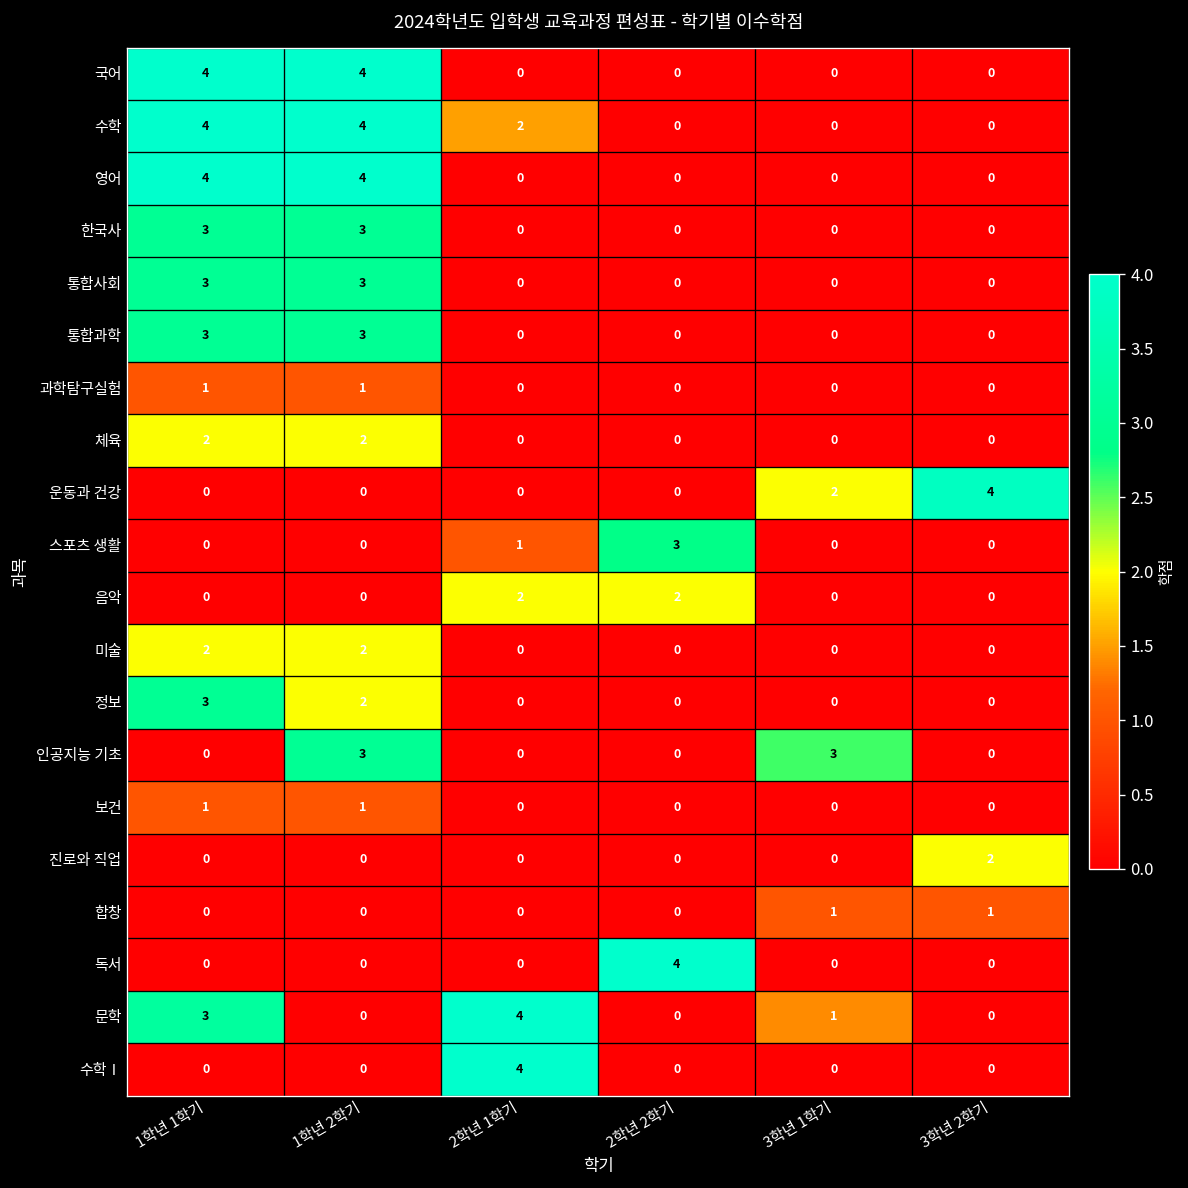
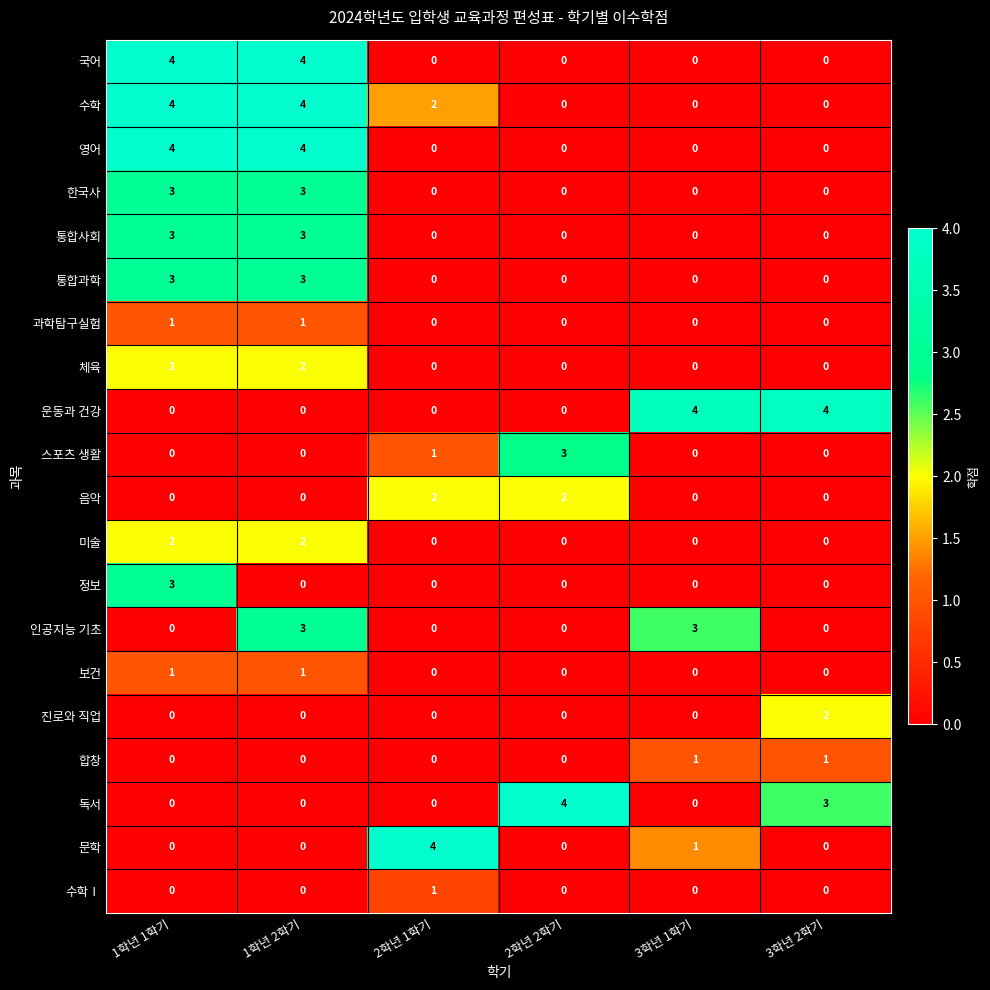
운동과 건강, 3학년 1학기: 2 -> 4
정보, 1학년 2학기: 2 -> 0
독서, 3학년 2학기: 0 -> 3
문학, 1학년 1학기: 3 -> 0
수학Ⅰ, 2학년 1학기: 4 -> 1
